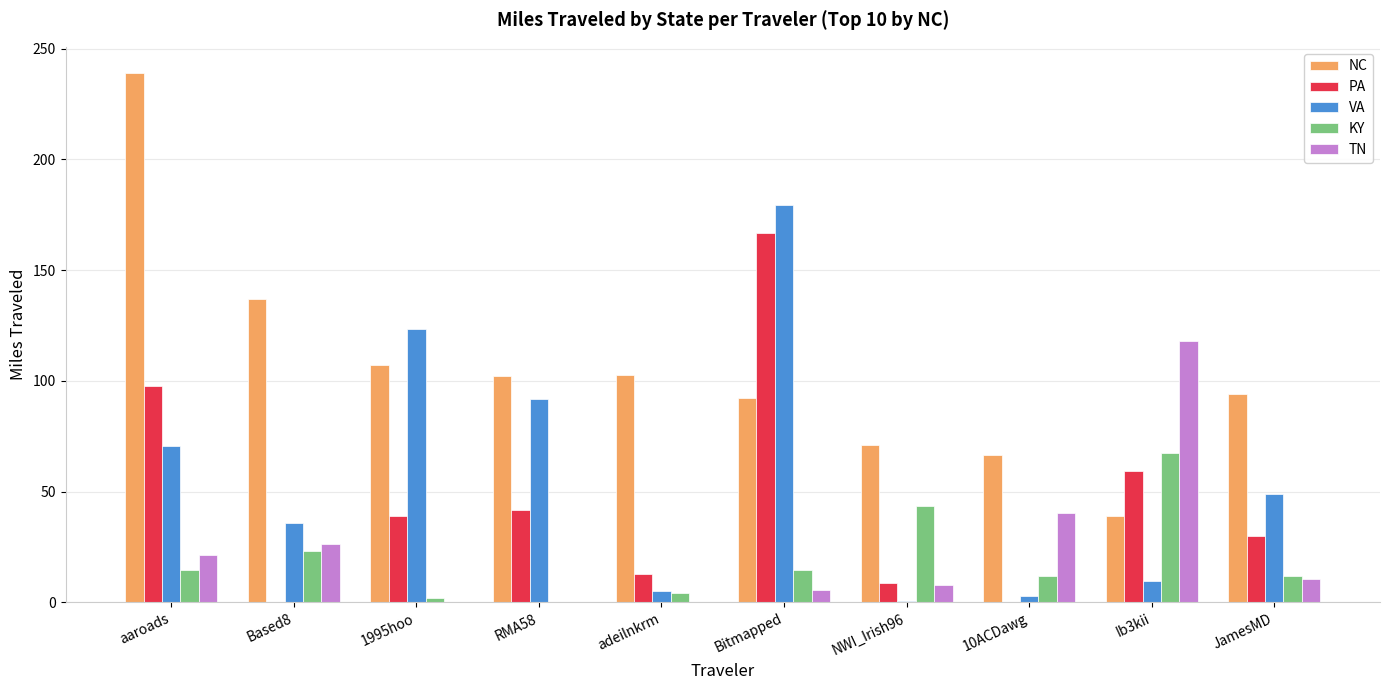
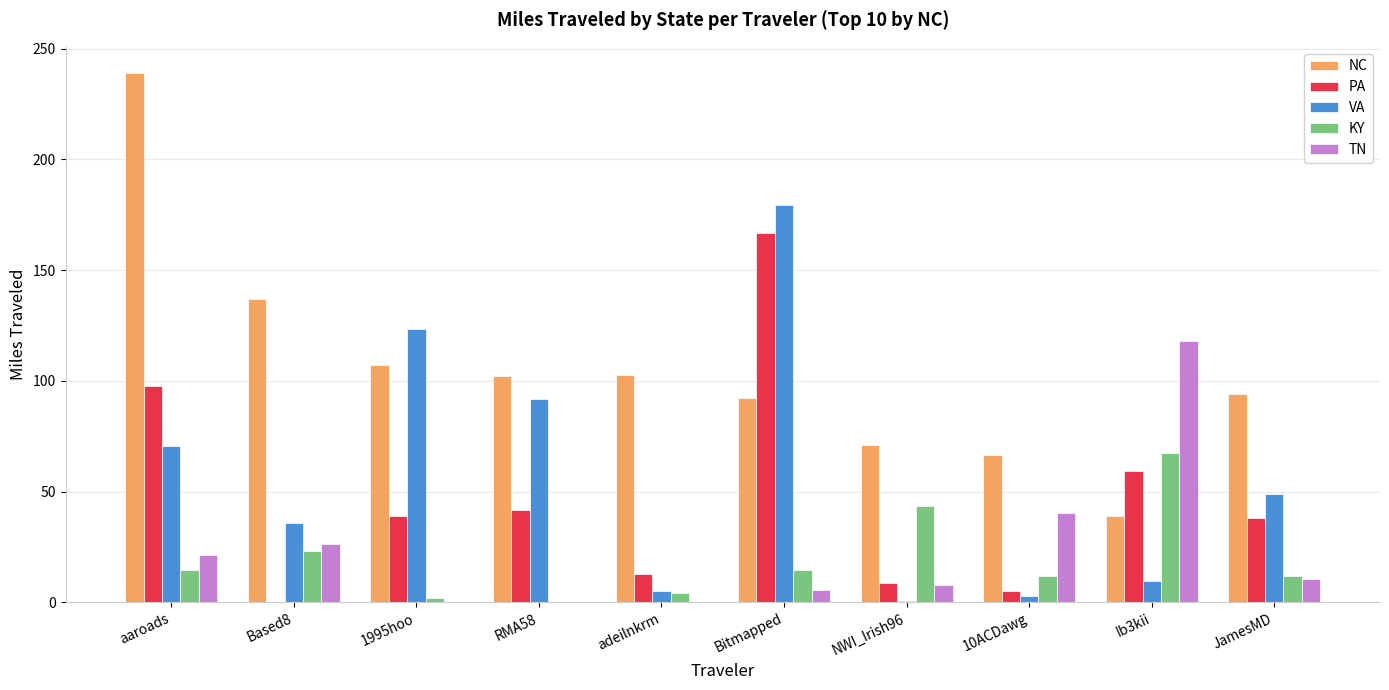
PA, 10ACDawg: 0 -> 5
PA, JamesMD: 30 -> 38
